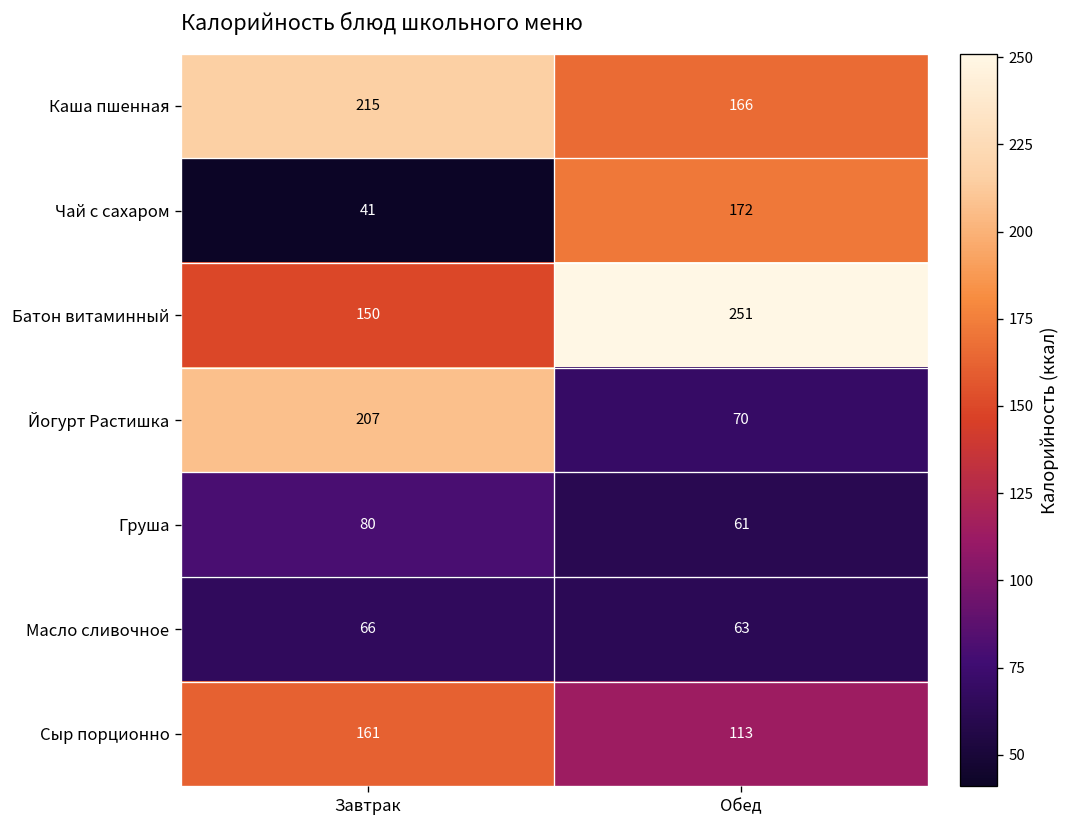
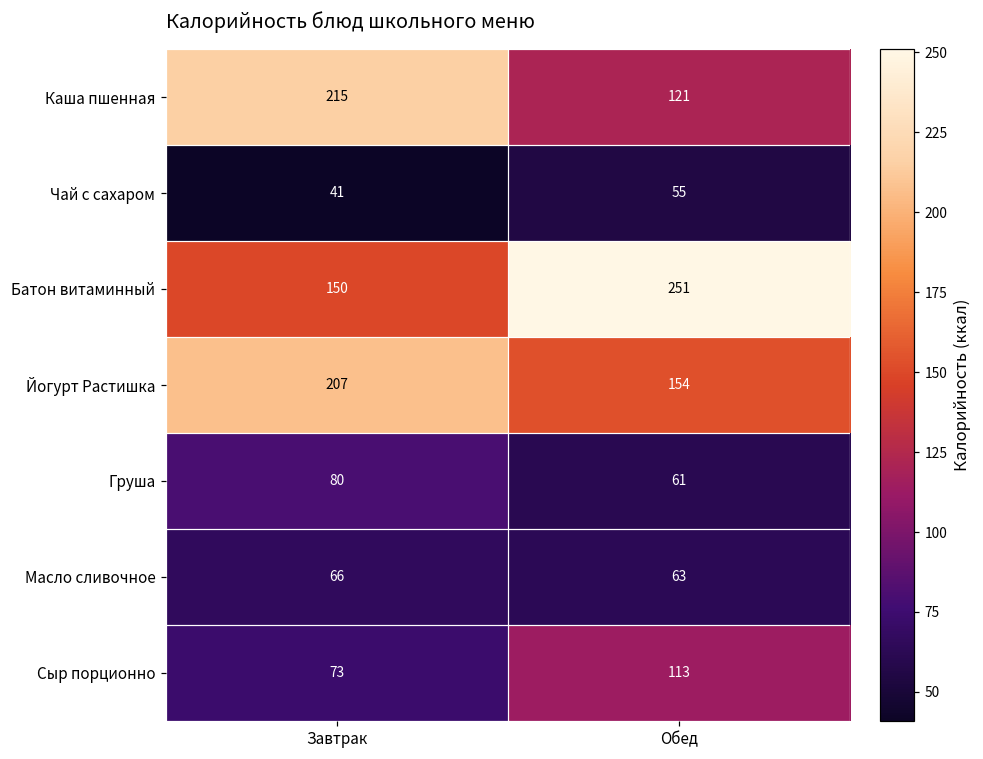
Каша пшенная, Обед: 166 -> 121
Чай с сахаром, Обед: 172 -> 55
Йогурт Растишка, Обед: 70 -> 154
Сыр порционно, Завтрак: 161 -> 73
